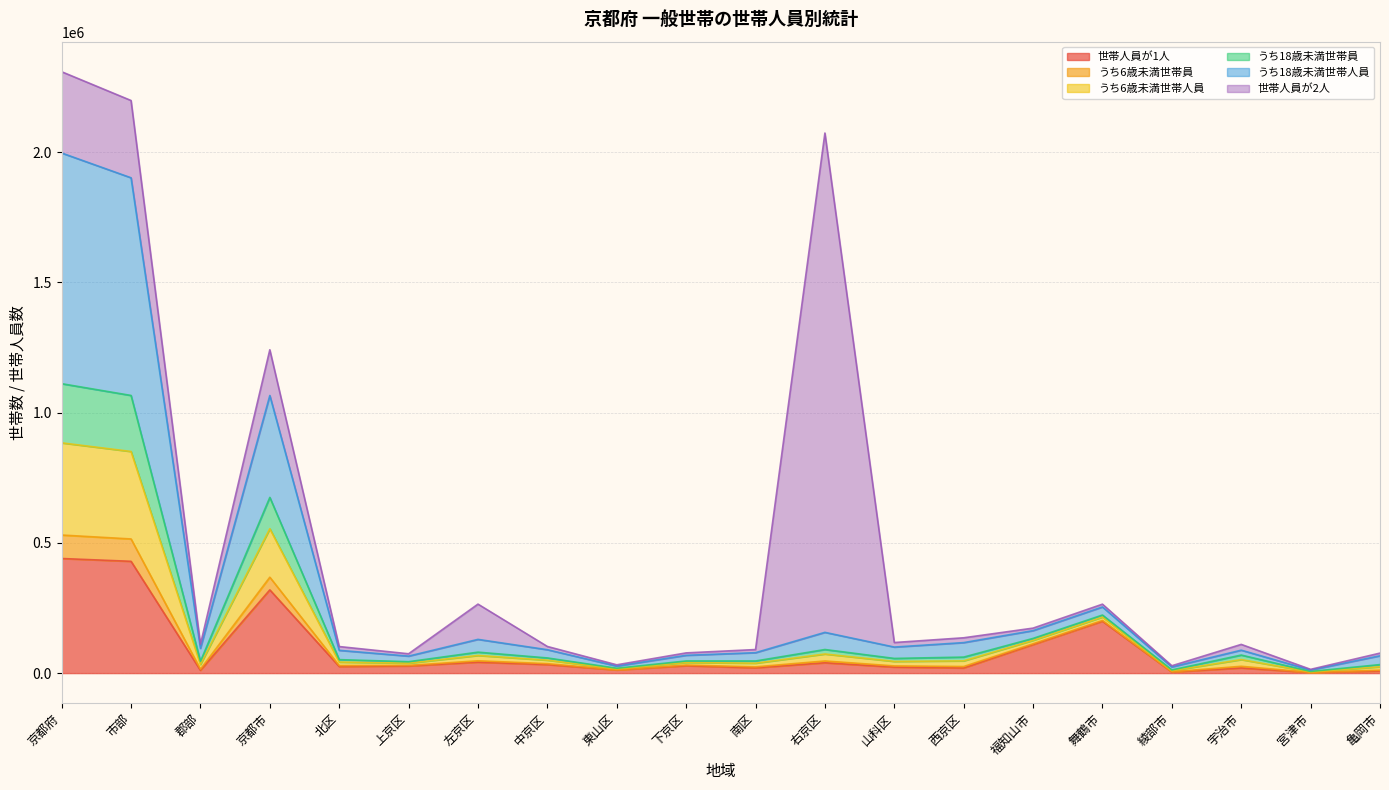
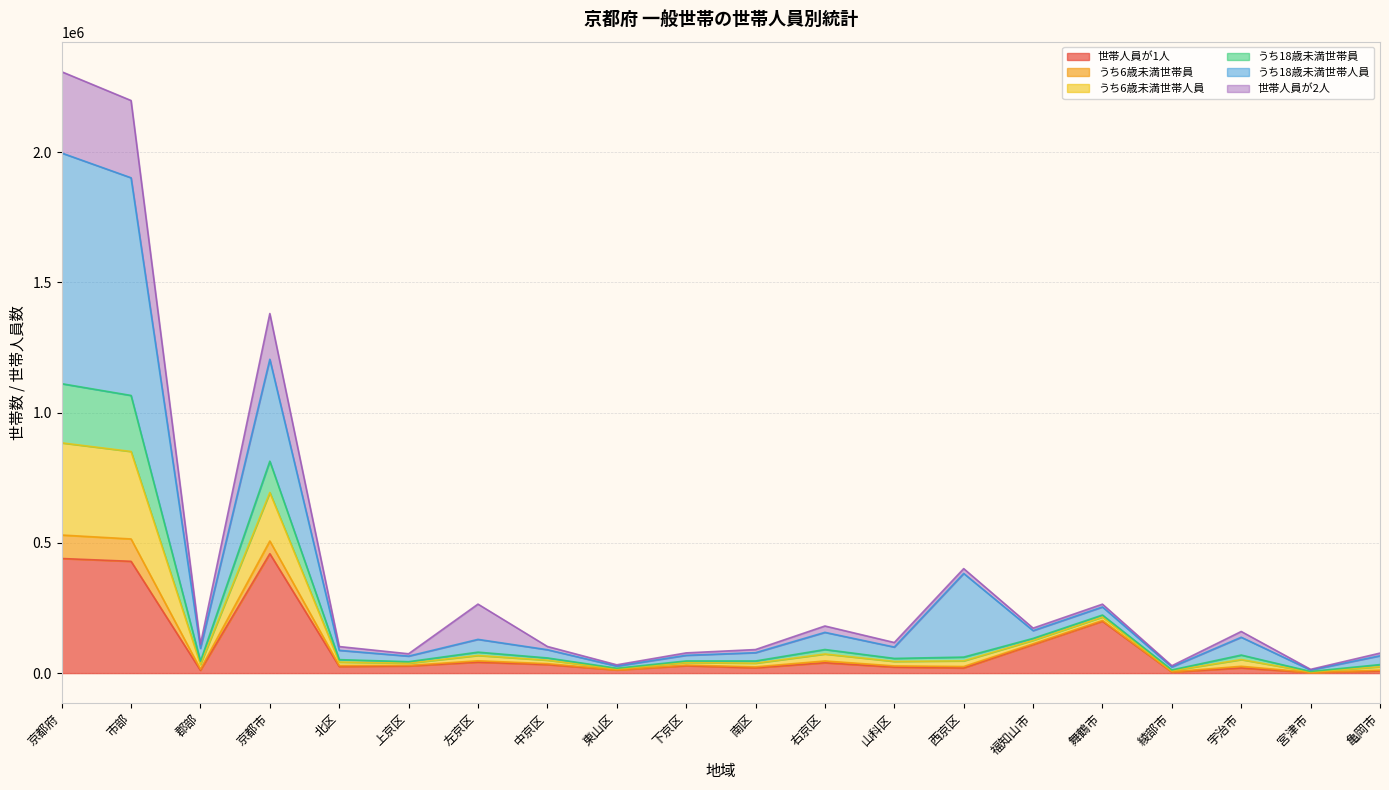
世帯人員が1人, 京都市: 320000 -> 460000
世帯人員が2人, 右京区: 1920000 -> 20000
うち18歳未満世帯人員, 西京区: 60000 -> 320000
うち18歳未満世帯人員, 宇治市: 20000 -> 70000
